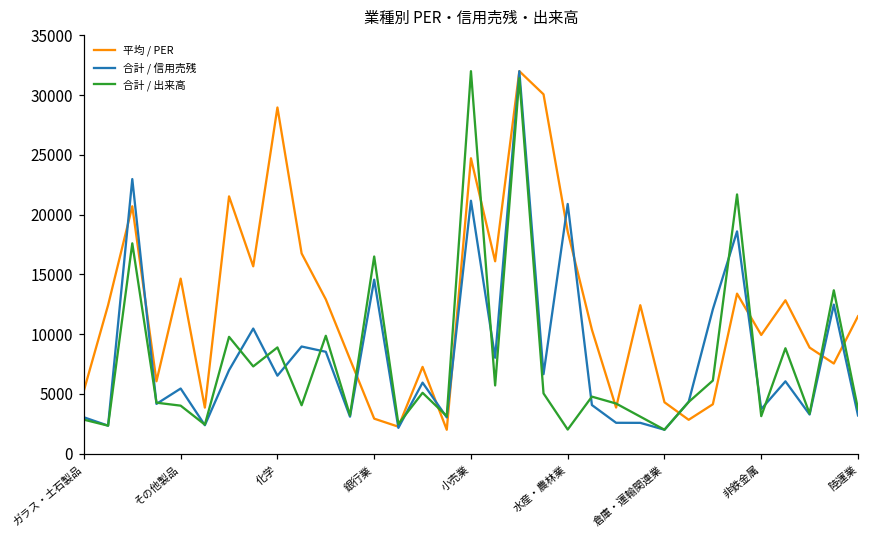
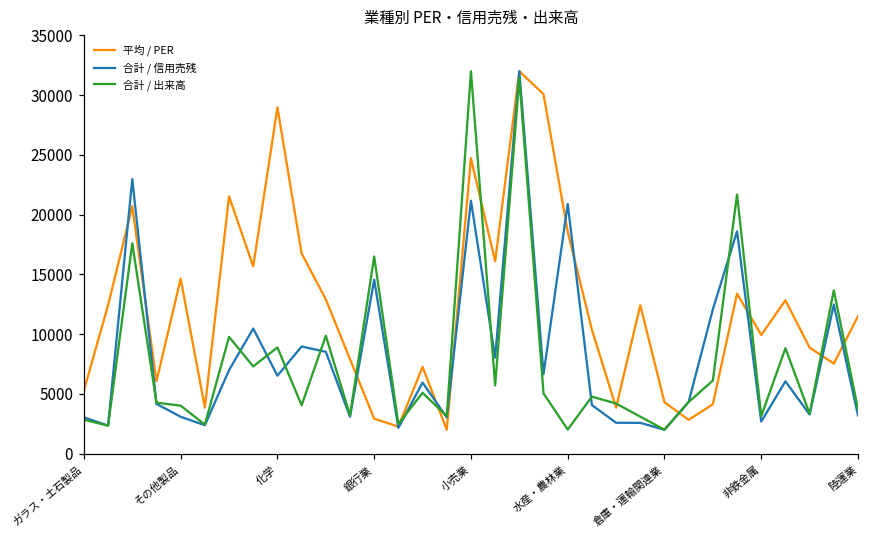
合計 / 信用売残, その他製品: 5400 -> 3100
合計 / 信用売残, 非鉄金属: 3700 -> 2700
